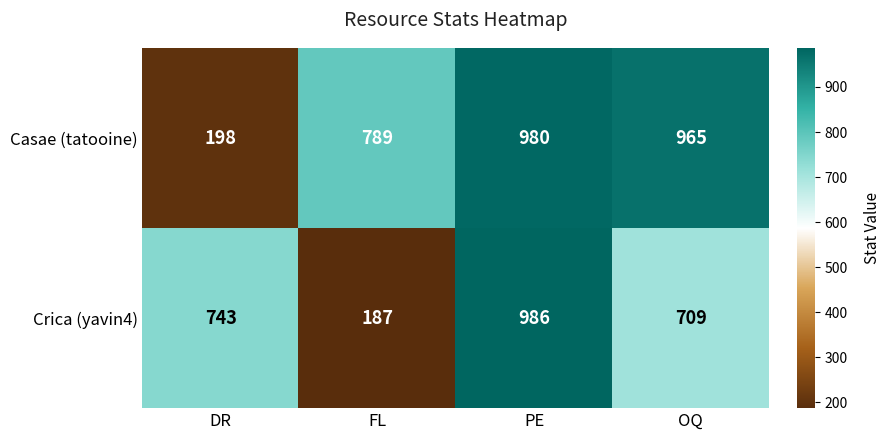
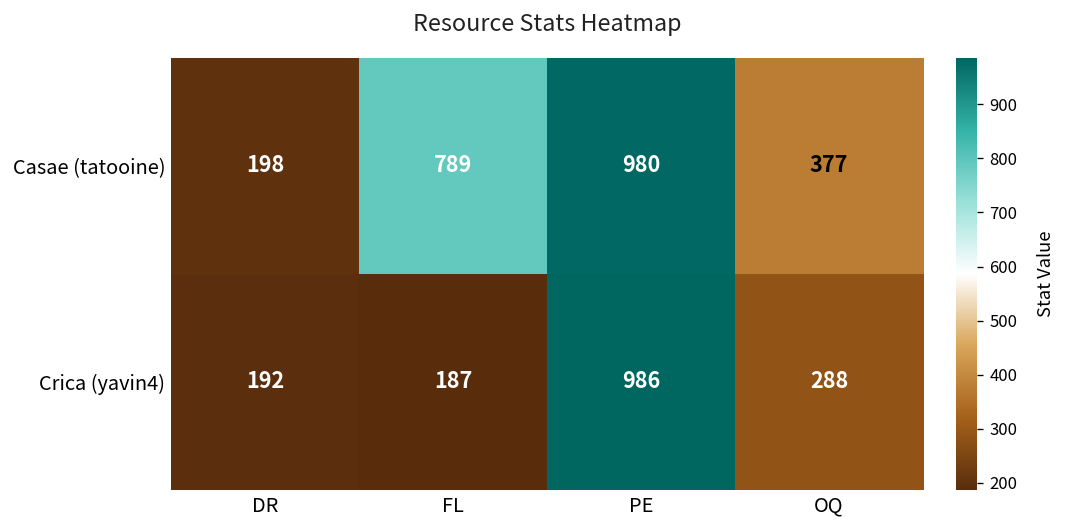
Casae (tatooine), OQ: 965 -> 377
Crica (yavin4), DR: 743 -> 192
Crica (yavin4), OQ: 709 -> 288
